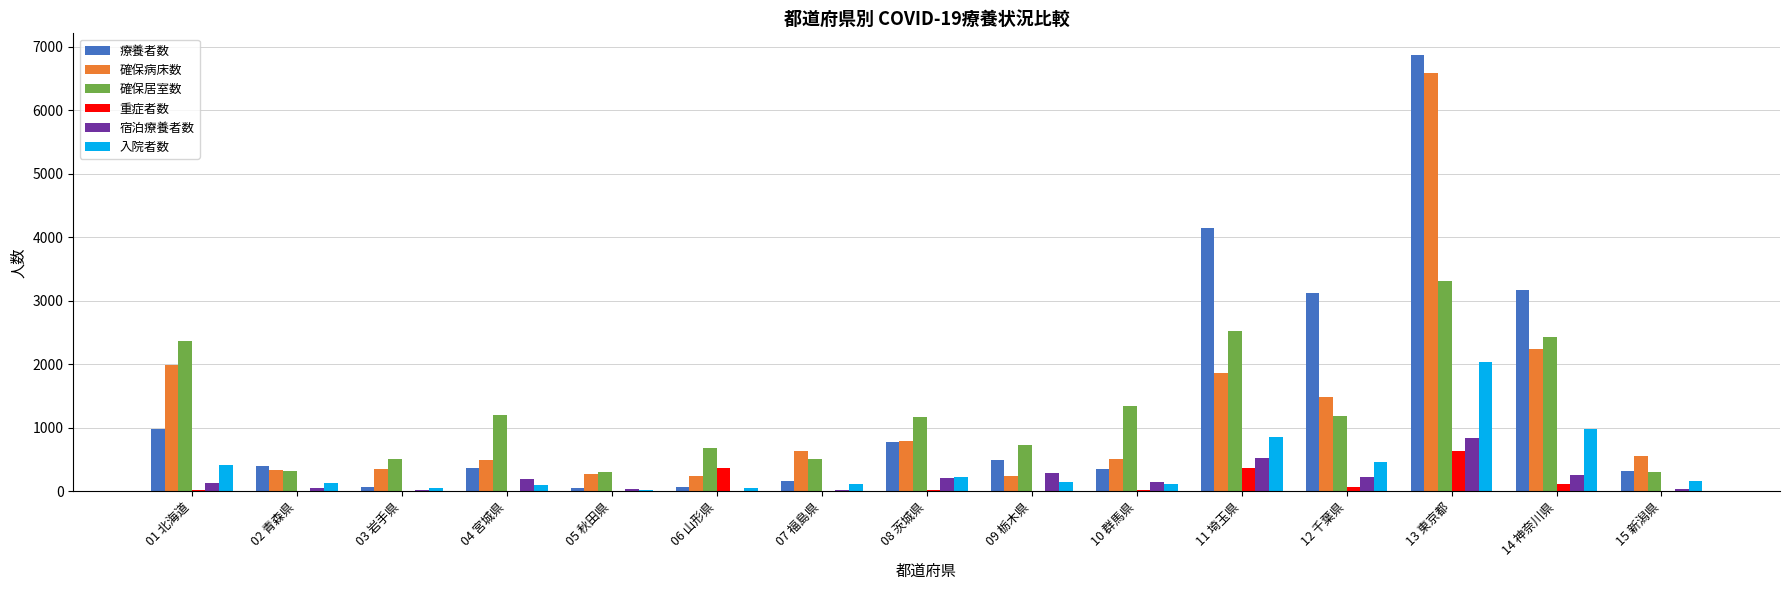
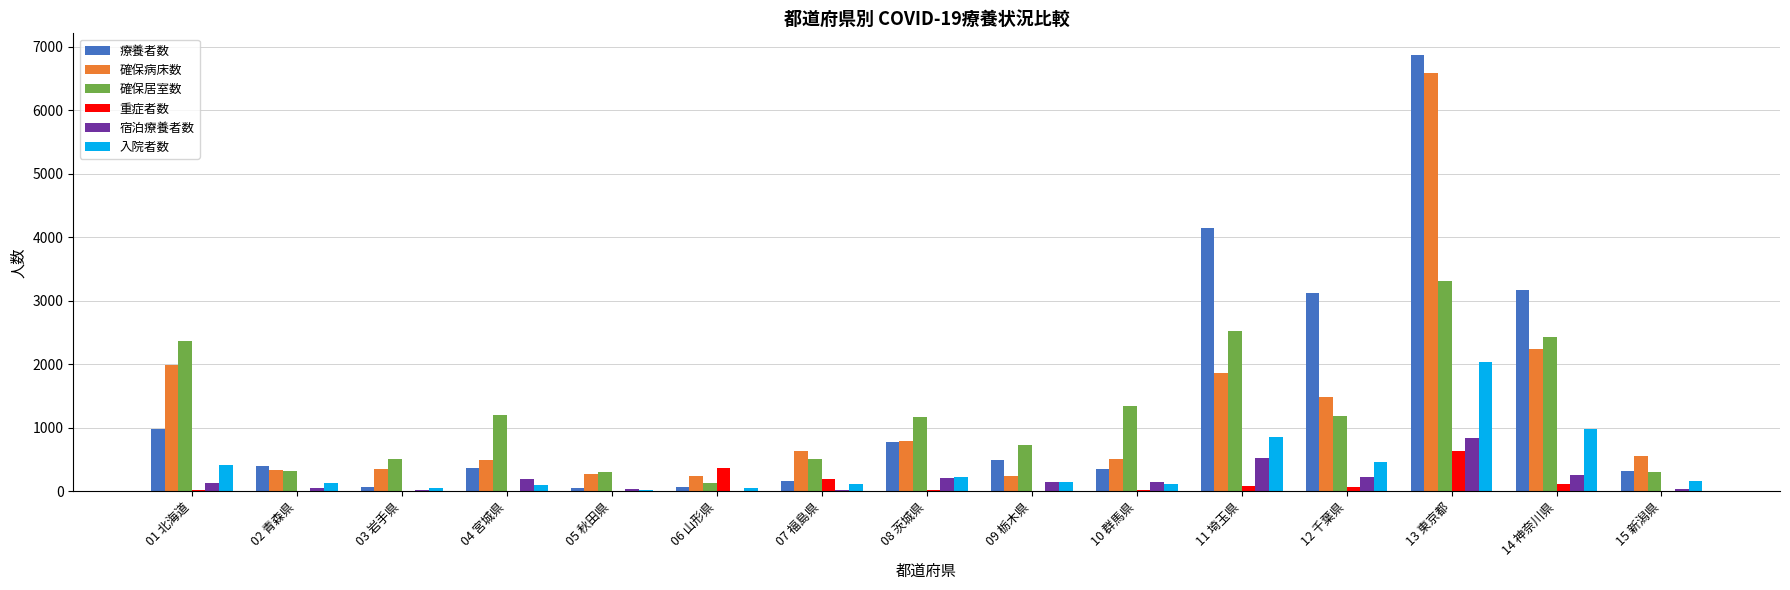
確保居室数, 06 山形県: 700 -> 100
重症者数, 07 福島県: 0 -> 200
宿泊療養者数, 09 栃木県: 300 -> 100
重症者数, 11 埼玉県: 400 -> 100
